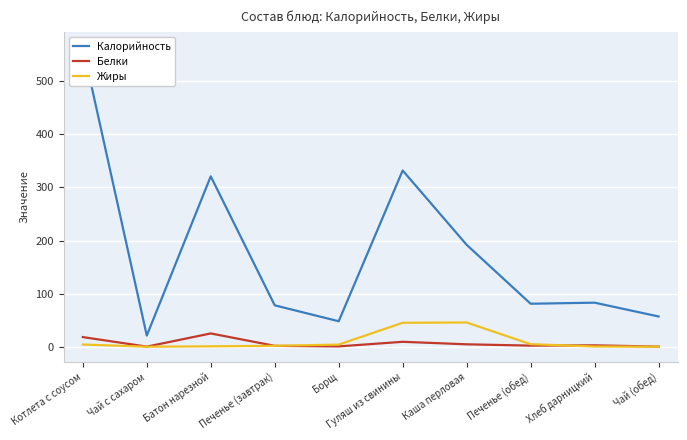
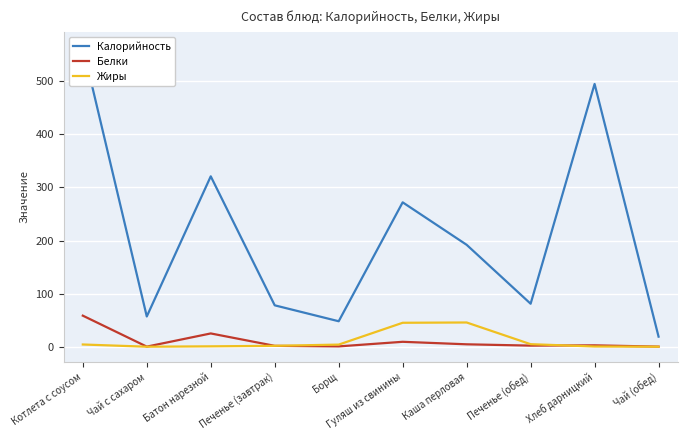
Белки, Котлета с соусом: 20 -> 60
Калорийность, Чай с сахаром: 20 -> 60
Калорийность, Гуляш из свинины: 330 -> 270
Калорийность, Хлеб дарницкий: 80 -> 500
Калорийность, Чай (обед): 60 -> 20
